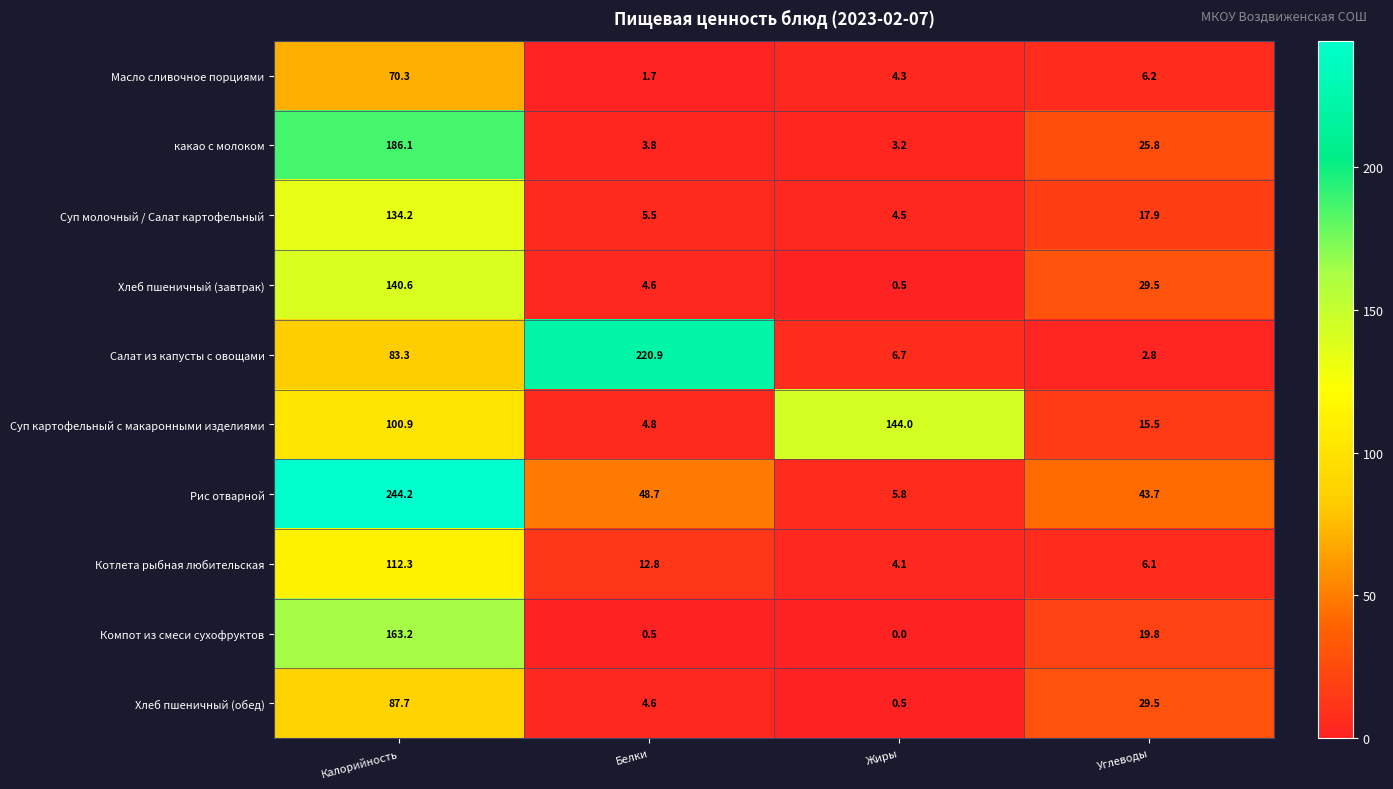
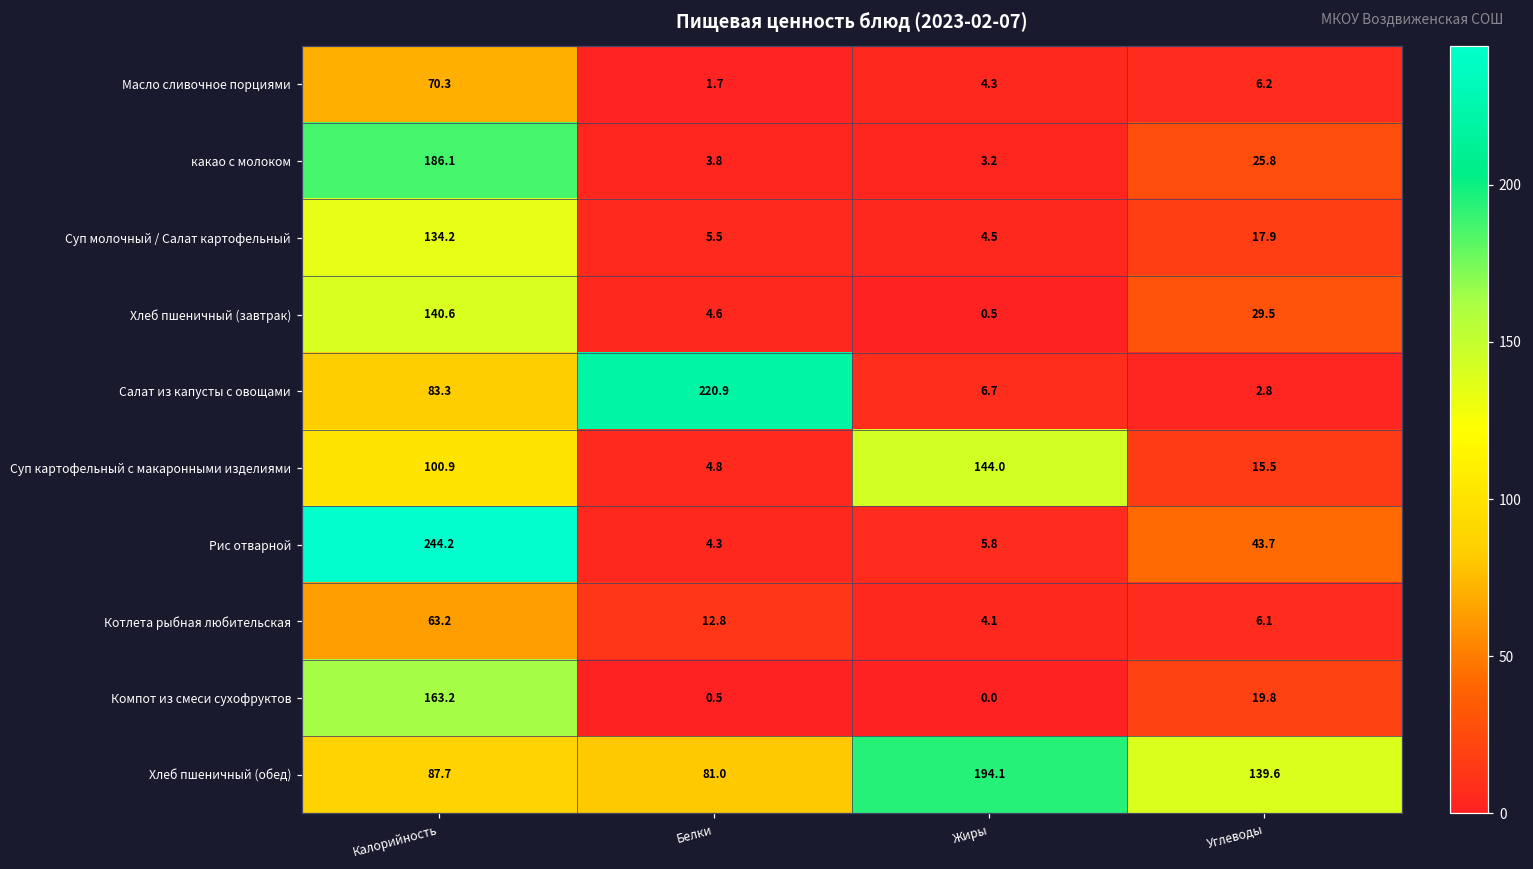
Рис отварной, Белки: 48.7 -> 4.3
Котлета рыбная любительская, Калорийность: 112.3 -> 63.2
Хлеб пшеничный (обед), Белки: 4.6 -> 81.0
Хлеб пшеничный (обед), Жиры: 0.5 -> 194.1
Хлеб пшеничный (обед), Углеводы: 29.5 -> 139.6
